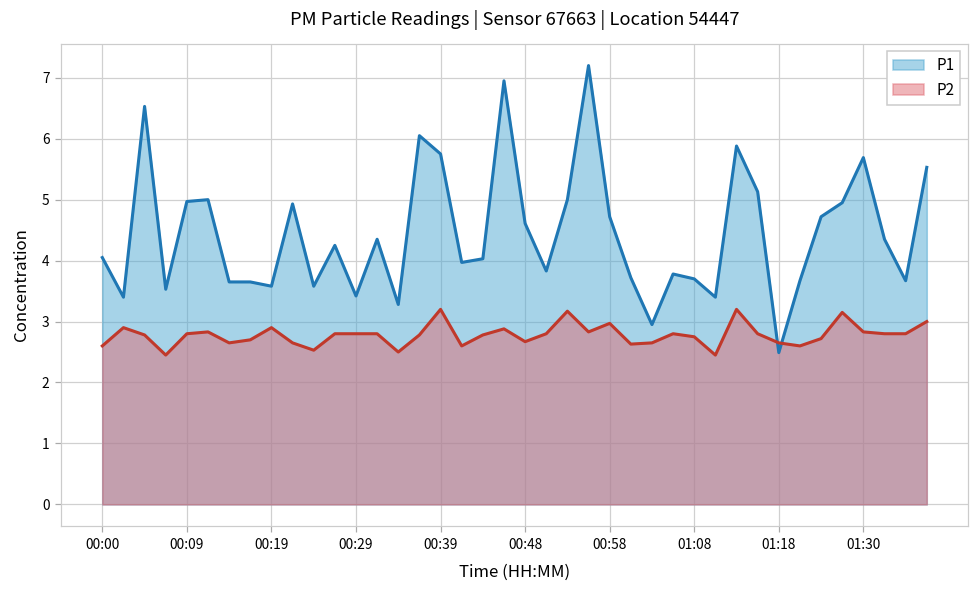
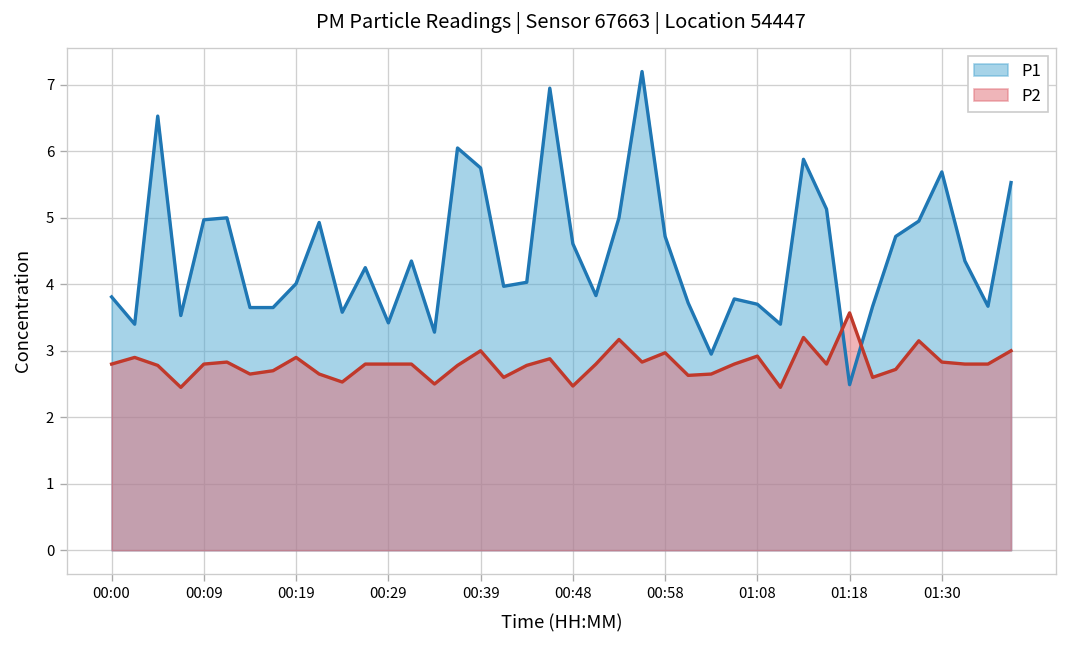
P1, 00:00: 4.1 -> 3.8
P2, 00:00: 2.6 -> 2.8
P1, 00:19: 3.6 -> 4.0
P2, 00:39: 3.2 -> 3.0
P2, 00:48: 2.7 -> 2.5
P2, 01:08: 2.8 -> 2.9
P2, 01:18: 2.7 -> 3.6
